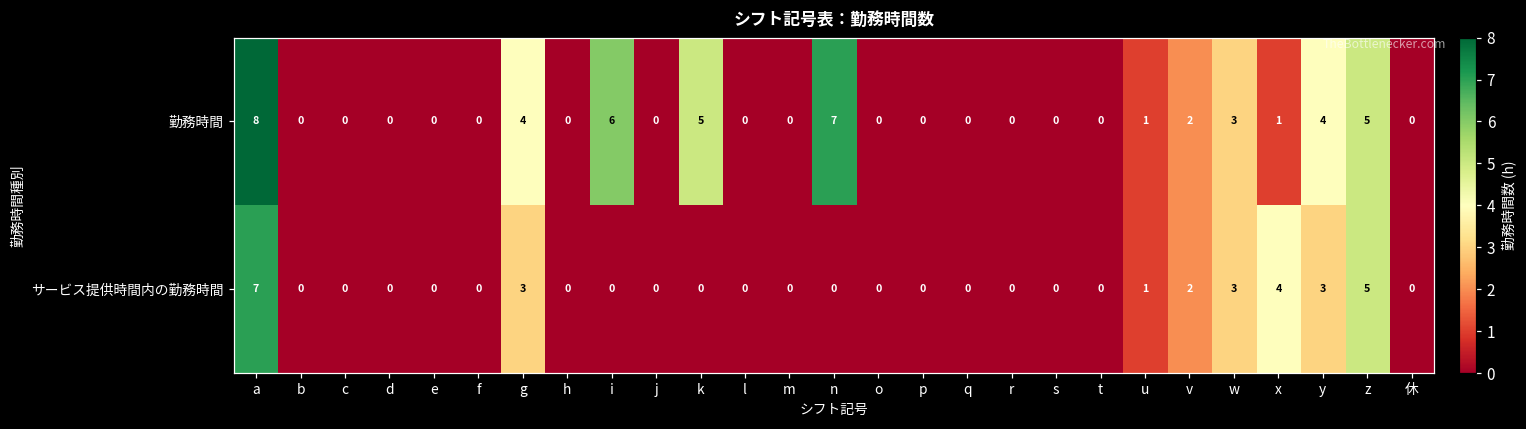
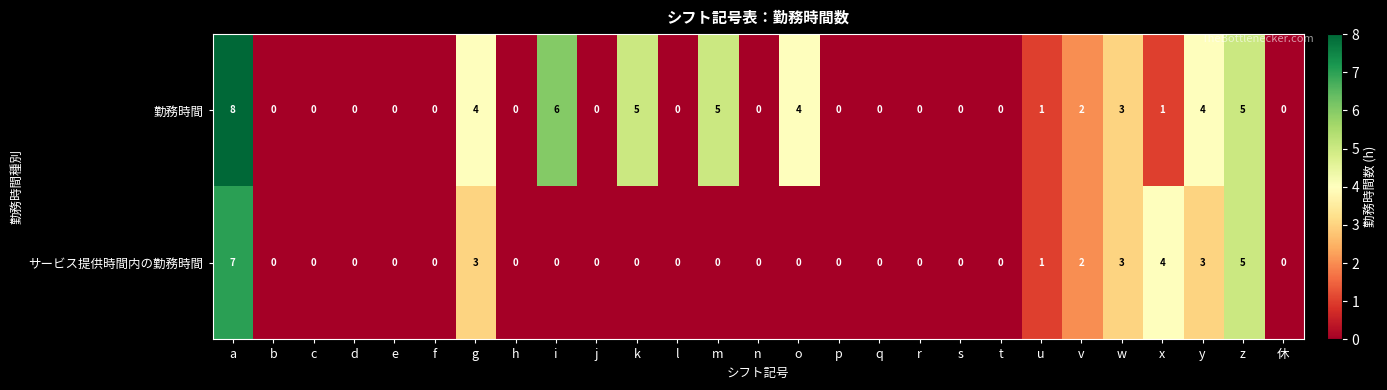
勤務時間, m: 0 -> 5
勤務時間, n: 7 -> 0
勤務時間, o: 0 -> 4
